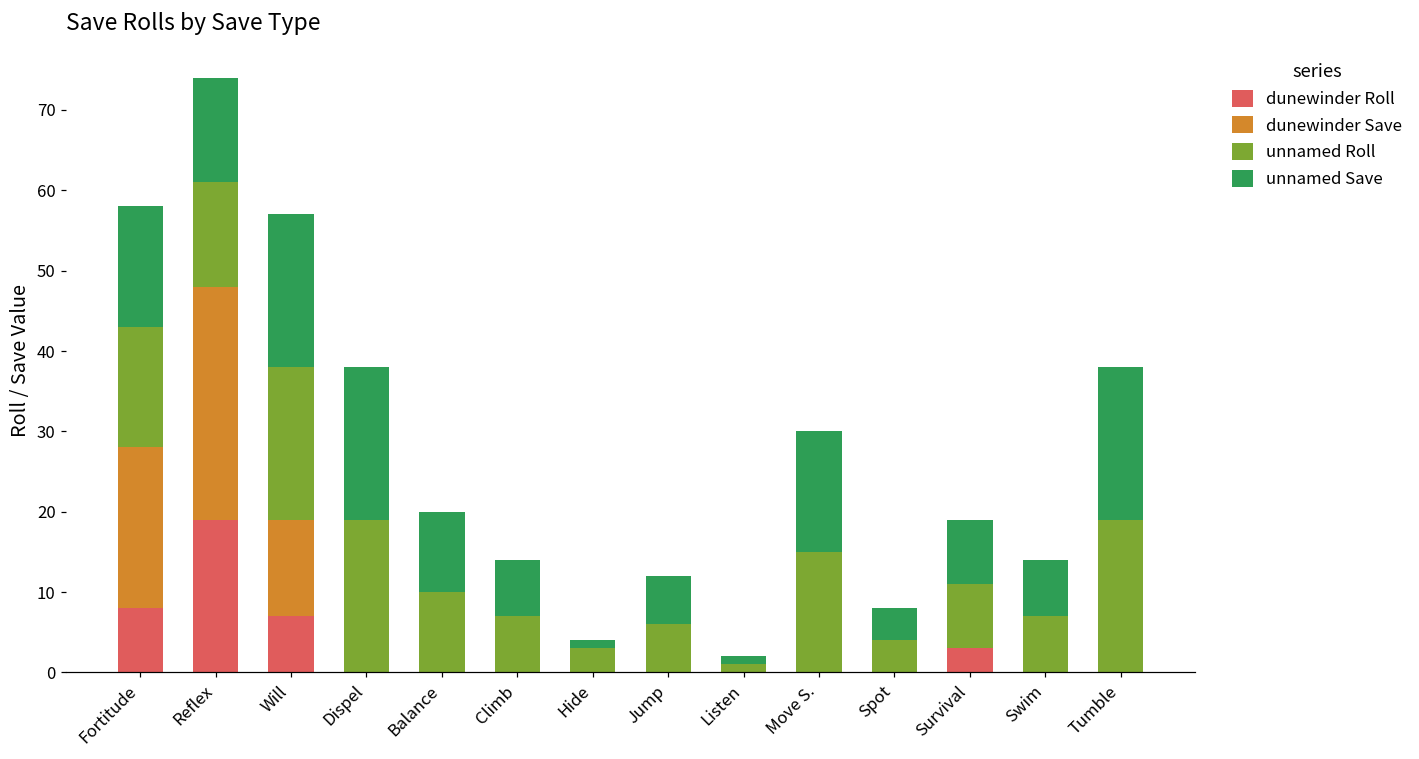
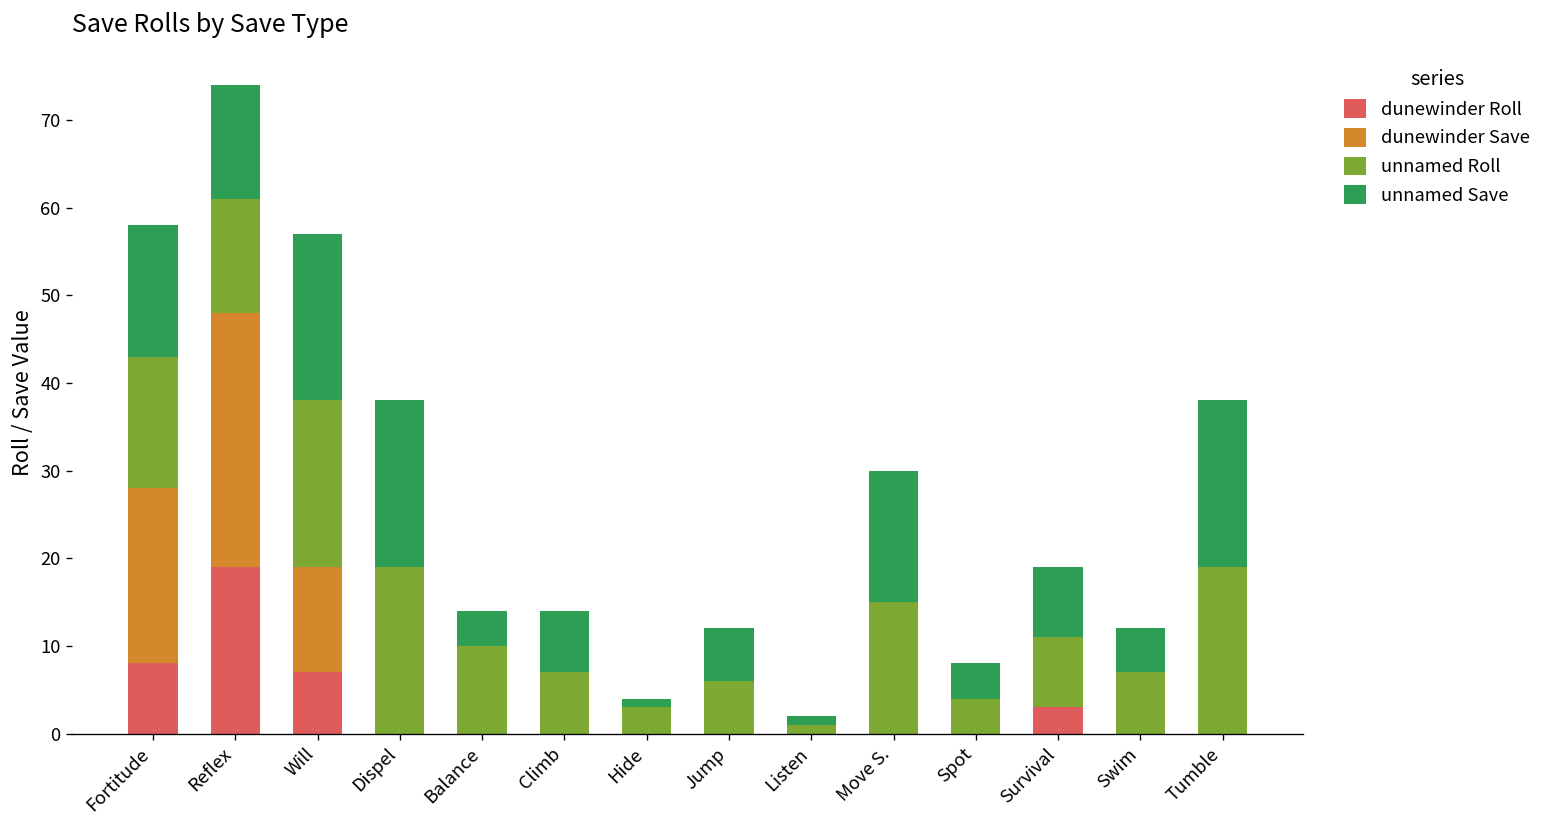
unnamed Save, Balance: 10 -> 4
unnamed Save, Swim: 7 -> 5
